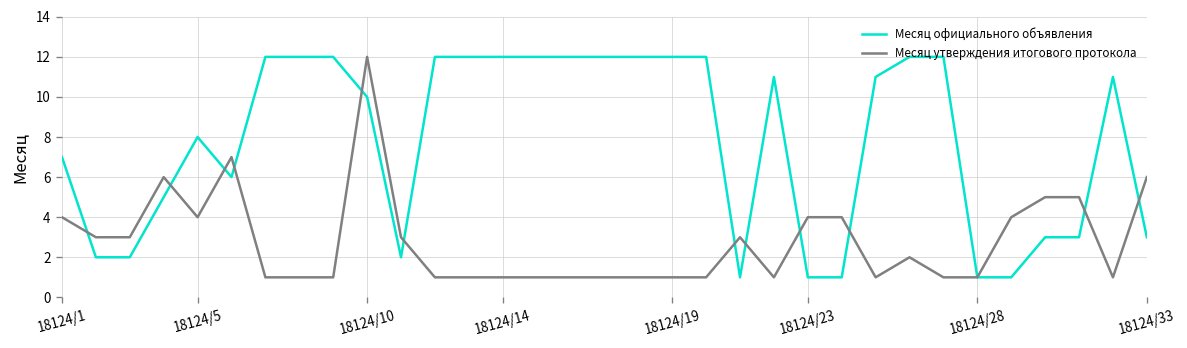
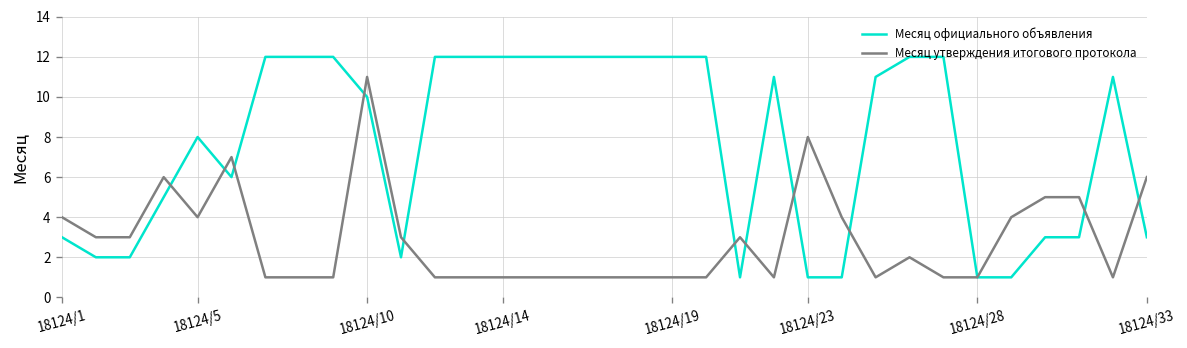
Месяц официального объявления, 18124/1: 7 -> 3
Месяц утверждения итогового протокола, 18124/10: 12 -> 11
Месяц утверждения итогового протокола, 18124/23: 4 -> 8
